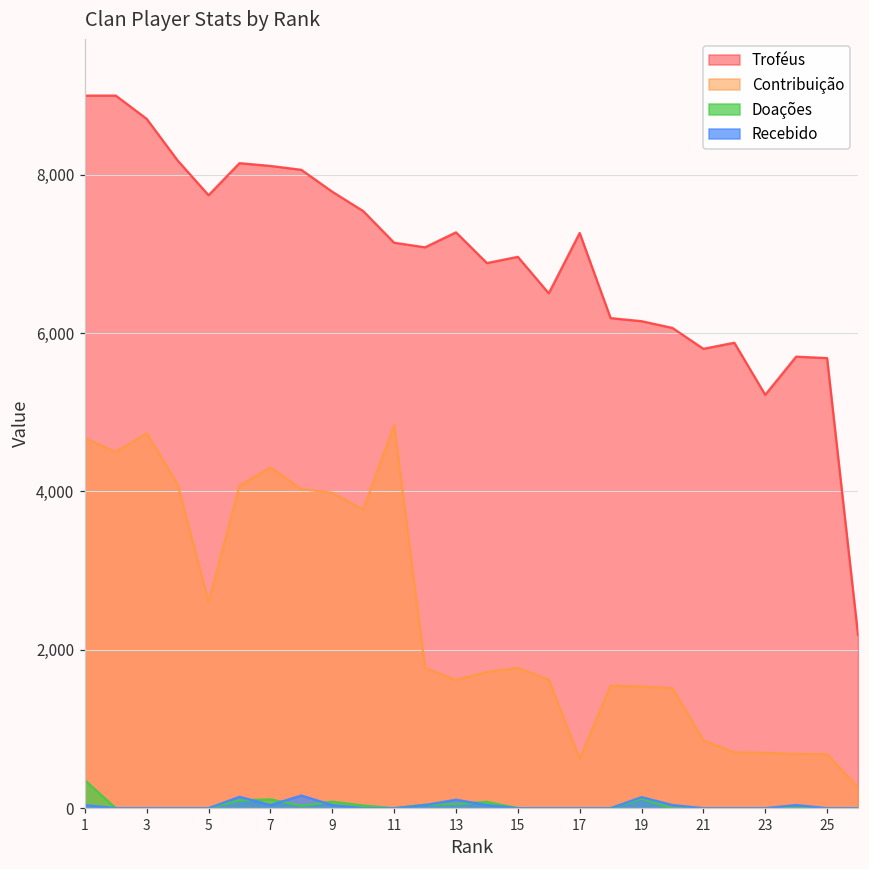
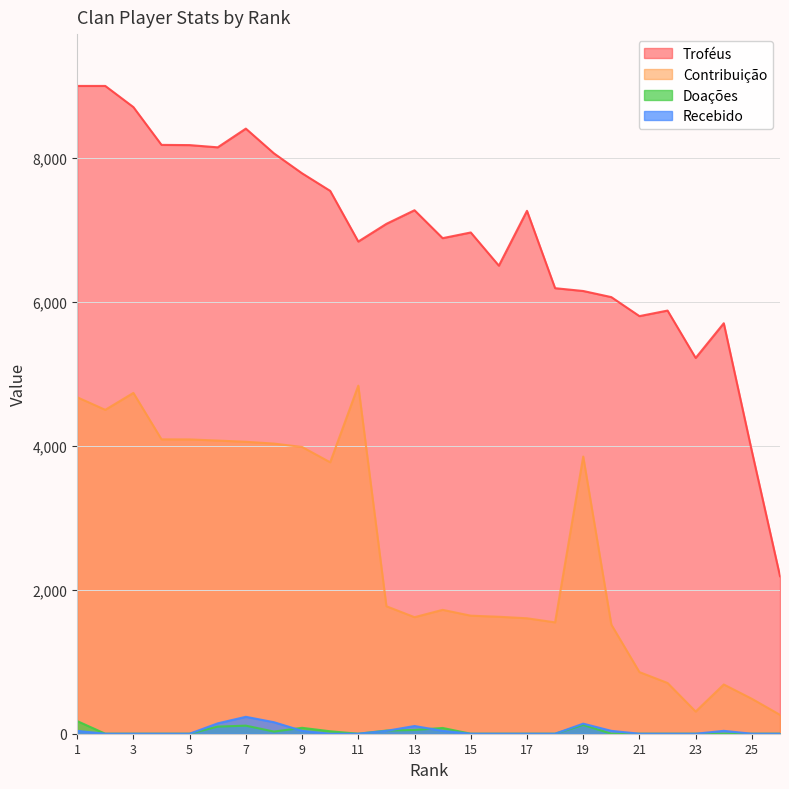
Doações, 1: 400 -> 200
Troféus, 5: 7,700 -> 8,200
Contribuição, 5: 2,600 -> 4,100
Troféus, 7: 8,100 -> 8,400
Contribuição, 7: 4,300 -> 4,100
Recebido, 7: 0 -> 200
Troféus, 11: 7,100 -> 6,800
Contribuição, 15: 1,800 -> 1,600
Contribuição, 17: 600 -> 1,600
Contribuição, 19: 1,500 -> 3,900
Contribuição, 23: 700 -> 300
Troféus, 25: 5,700 -> 3,900
Contribuição, 25: 700 -> 500
